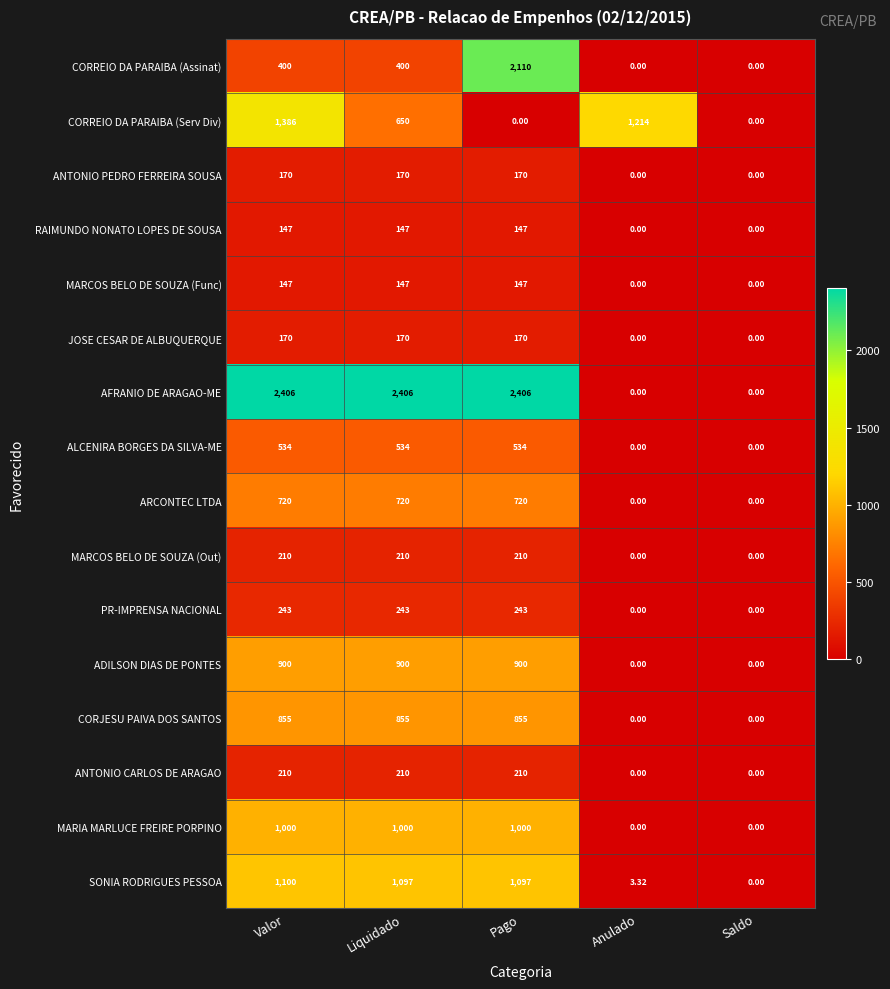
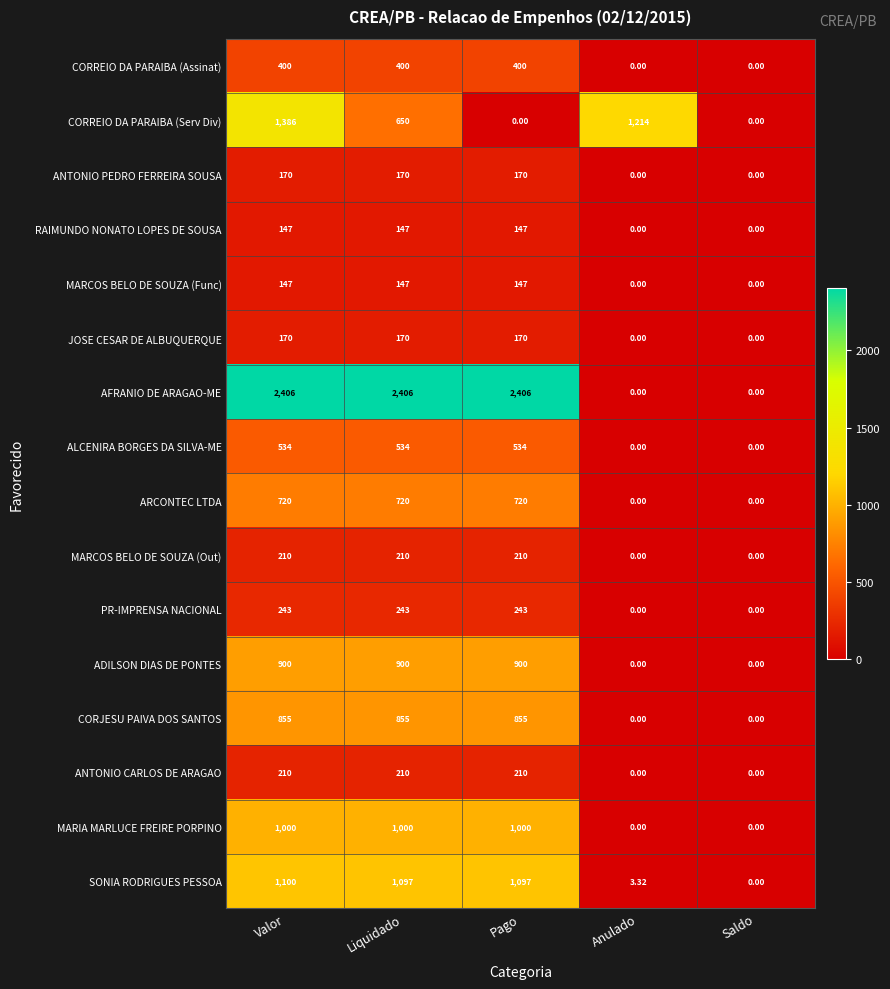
CORREIO DA PARAIBA (Assinat), Pago: 2,110 -> 400
